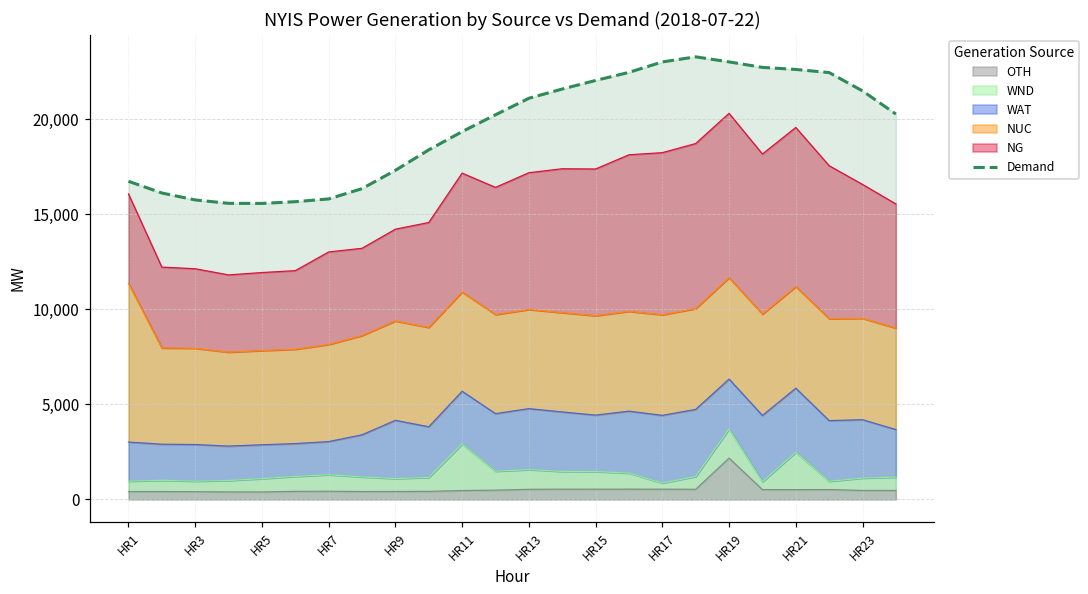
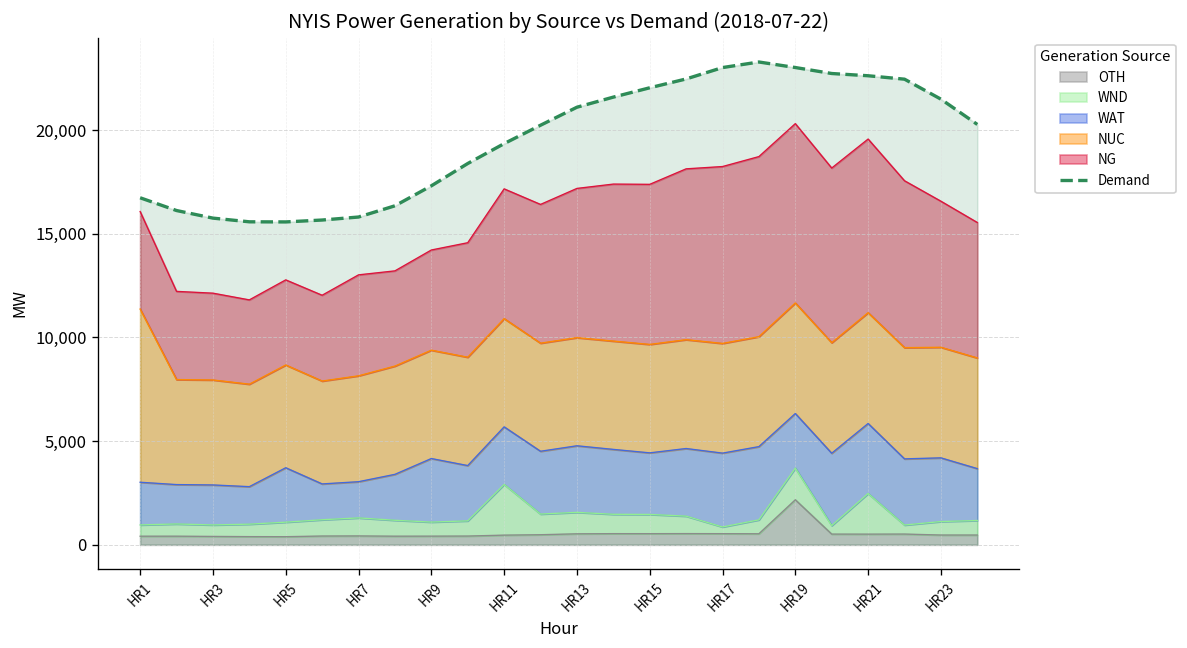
WAT, HR5: 1,800 -> 2,600
